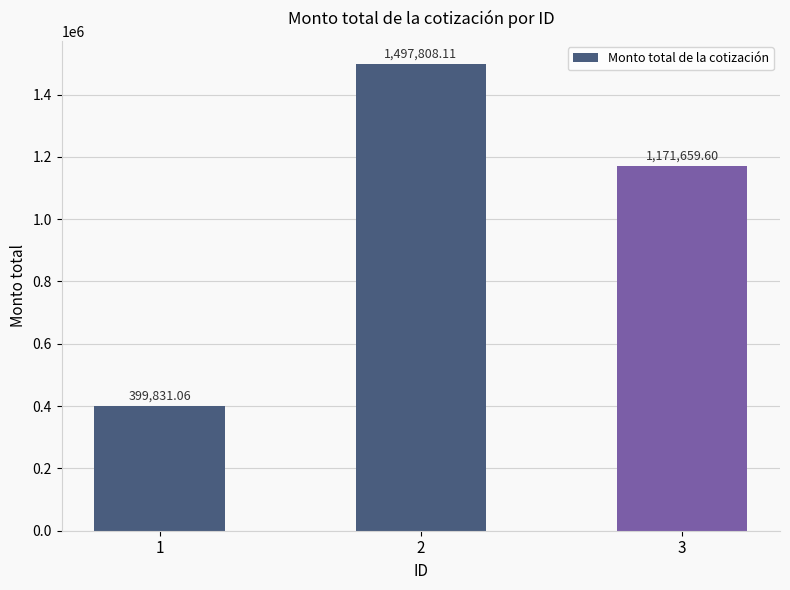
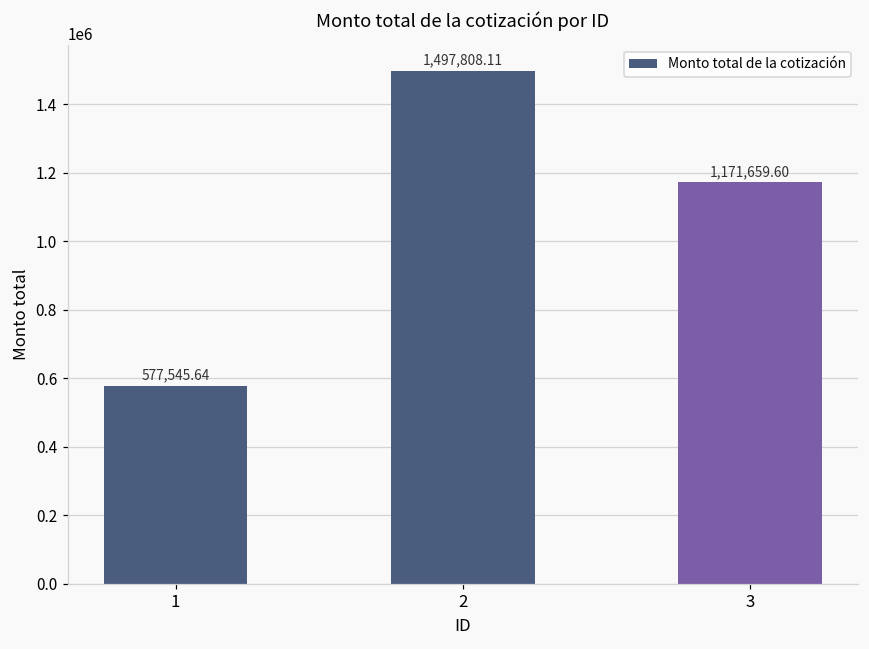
1: 399,831.06 -> 577,545.64
